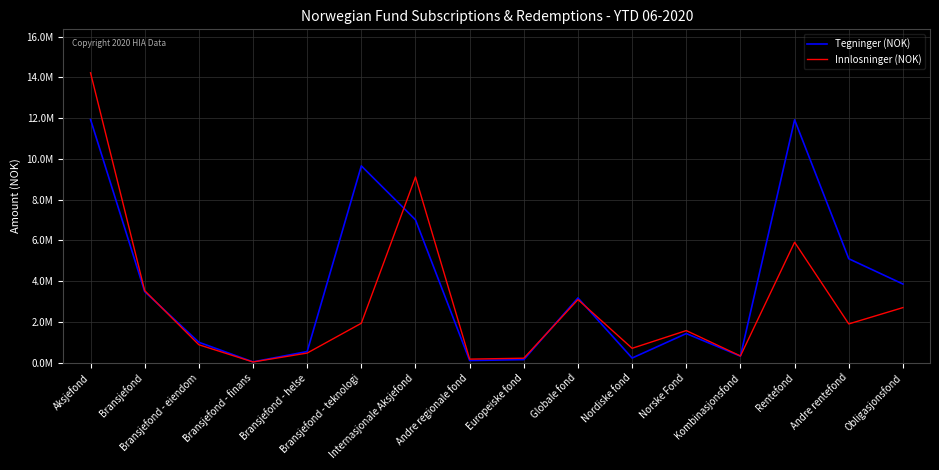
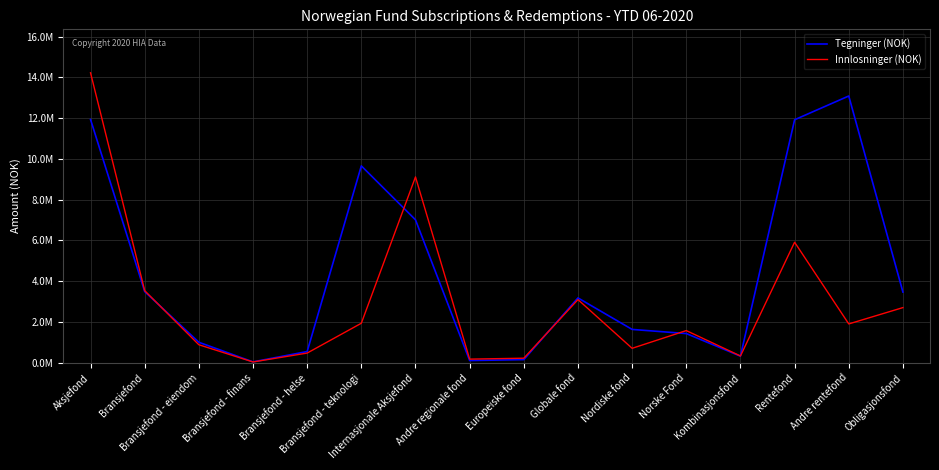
Tegninger (NOK), Nordiske fond: 200000 -> 1600000
Tegninger (NOK), Andre rentefond: 5100000 -> 13100000
Tegninger (NOK), Obligasjonsfond: 3900000 -> 3500000
